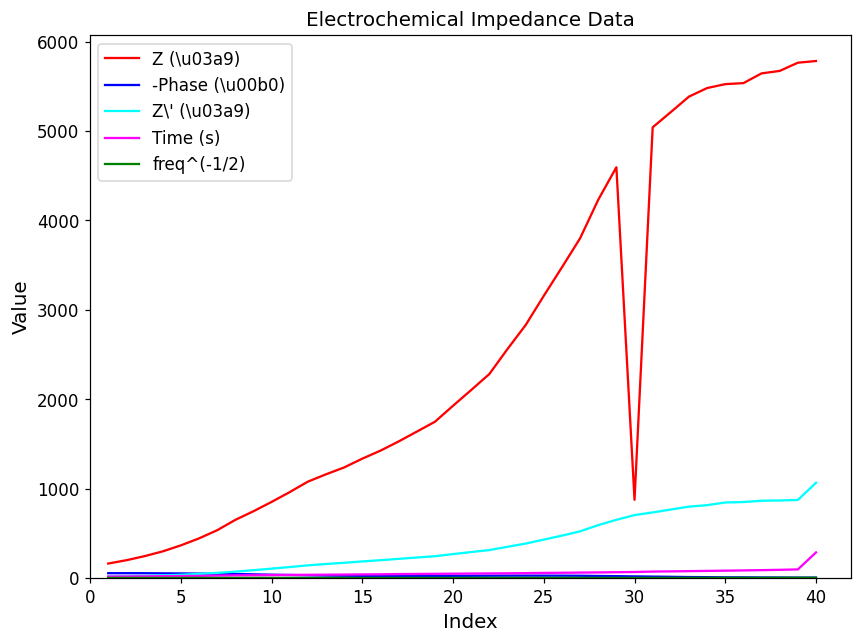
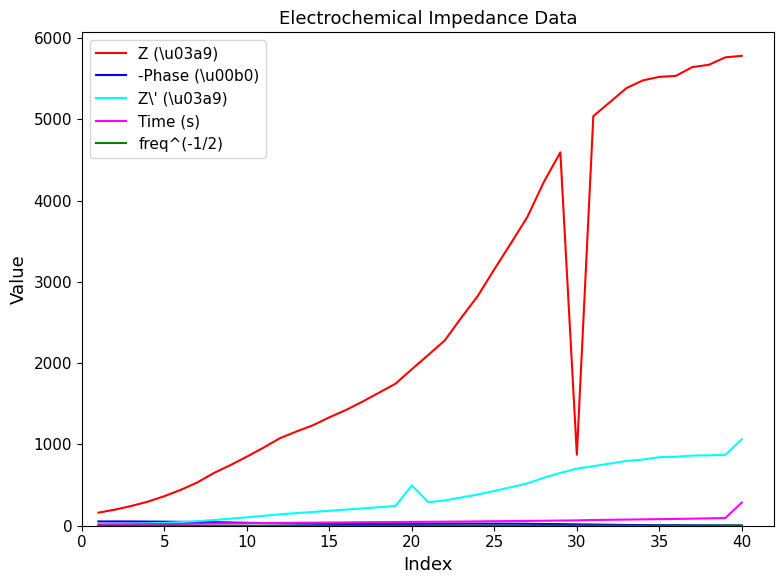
Z\' (\u03a9), 20: 300 -> 500
